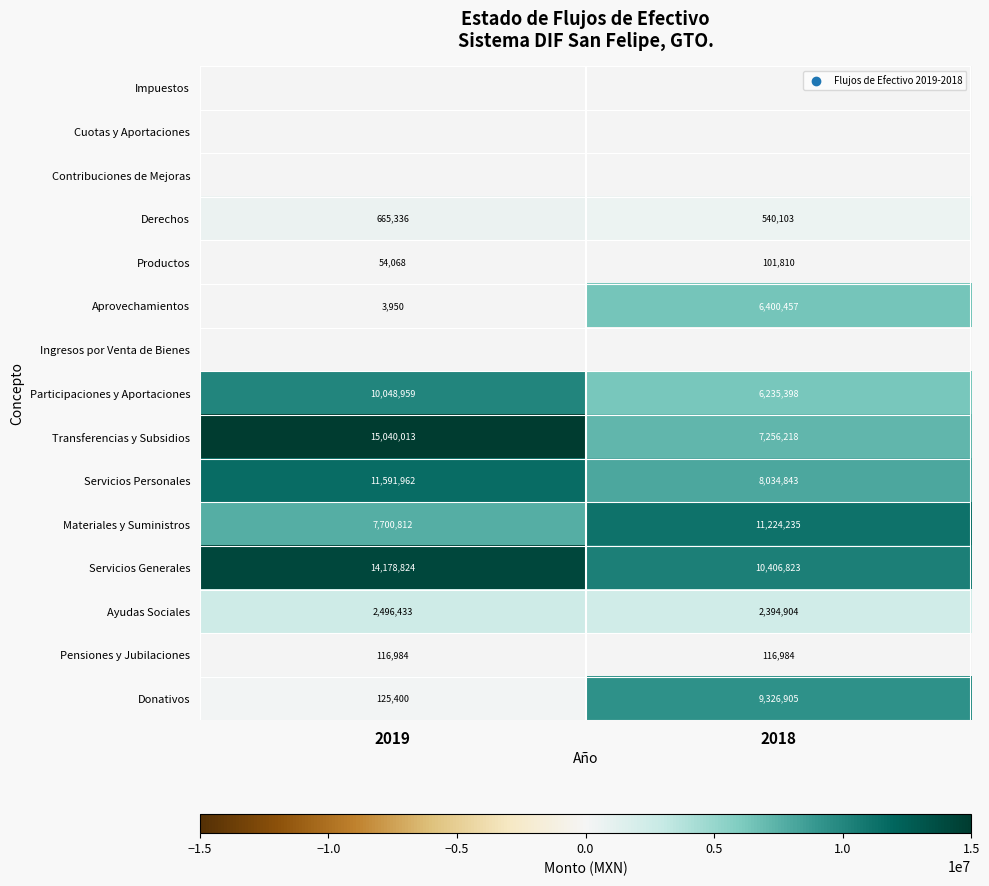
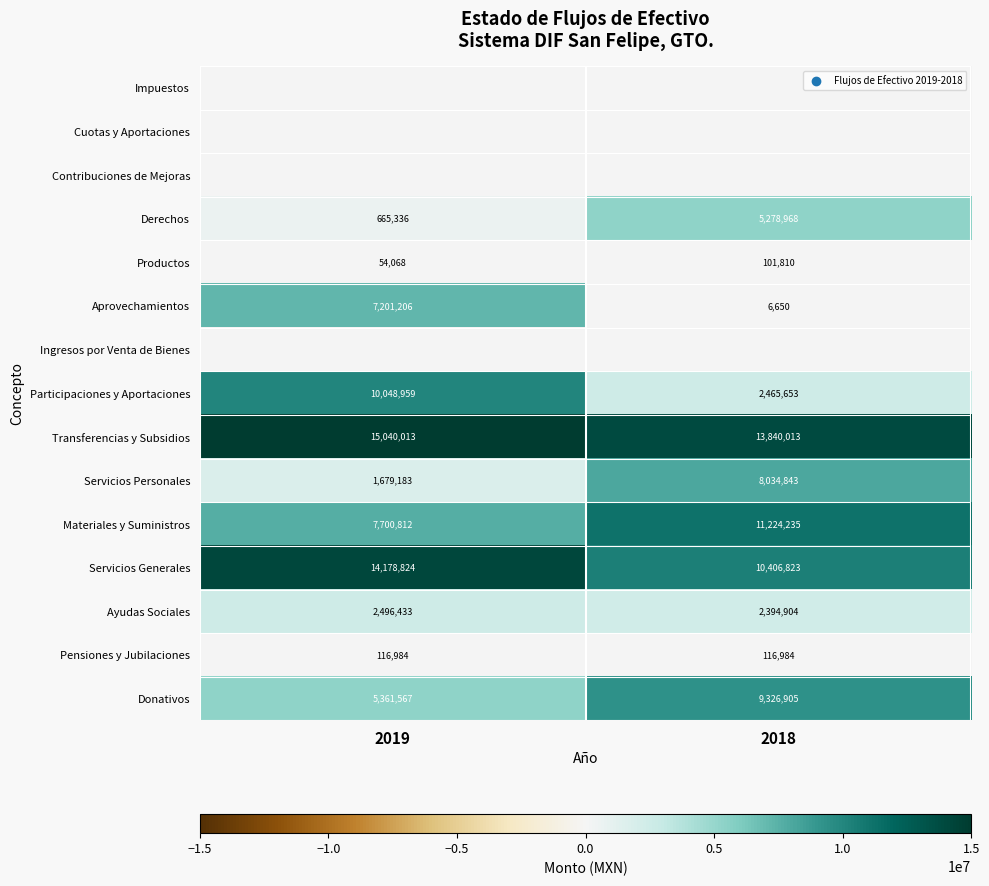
Derechos, 2018: 540,103 -> 5,278,968
Aprovechamientos, 2019: 3,950 -> 7,201,206
Aprovechamientos, 2018: 6,400,457 -> 6,650
Participaciones y Aportaciones, 2018: 6,235,398 -> 2,465,653
Transferencias y Subsidios, 2018: 7,256,218 -> 13,840,013
Servicios Personales, 2019: 11,591,962 -> 1,679,183
Donativos, 2019: 125,400 -> 5,361,567
